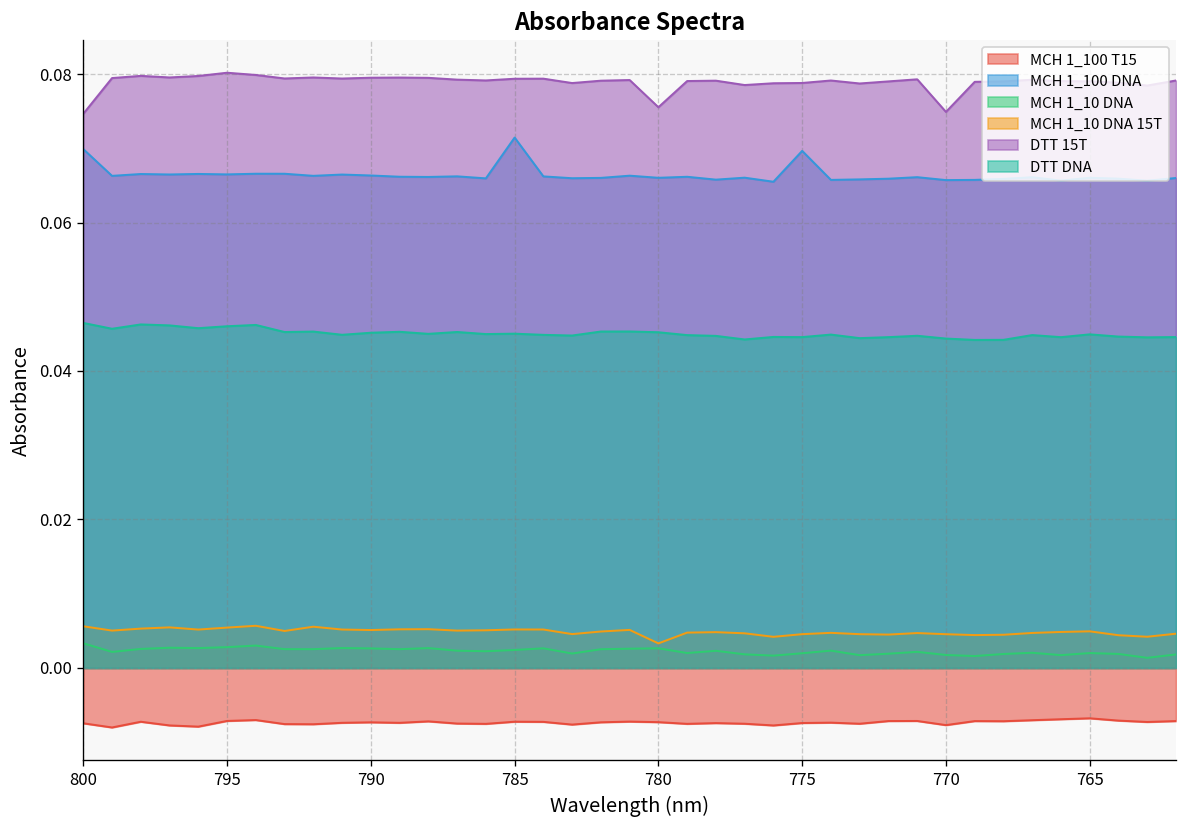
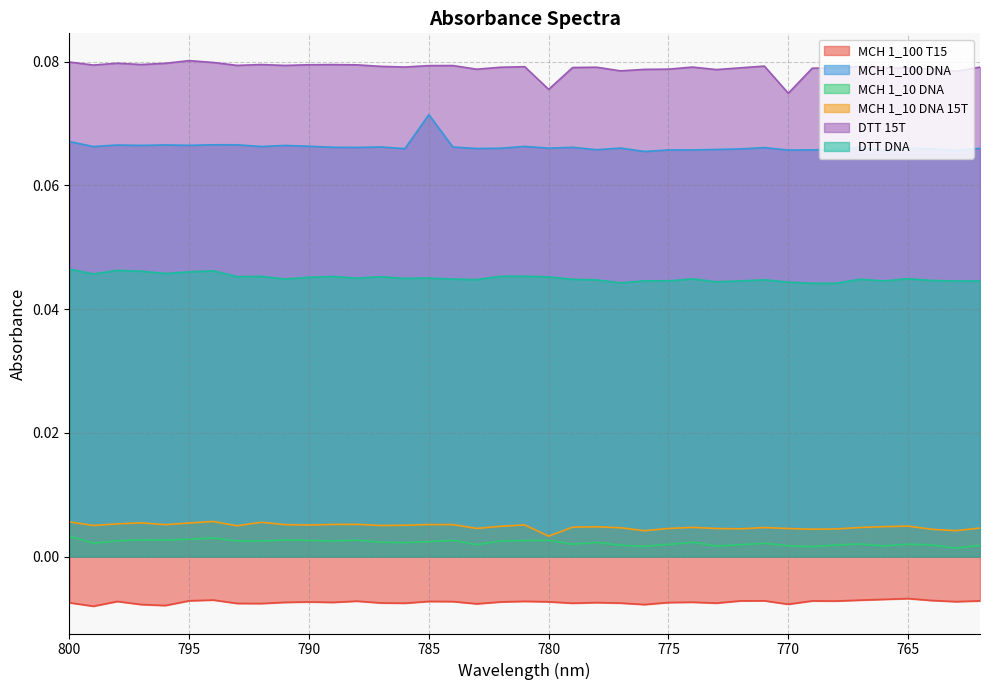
MCH 1_100 DNA, 800: 0.070 -> 0.067
DTT 15T, 800: 0.075 -> 0.080
MCH 1_100 DNA, 775: 0.070 -> 0.066
